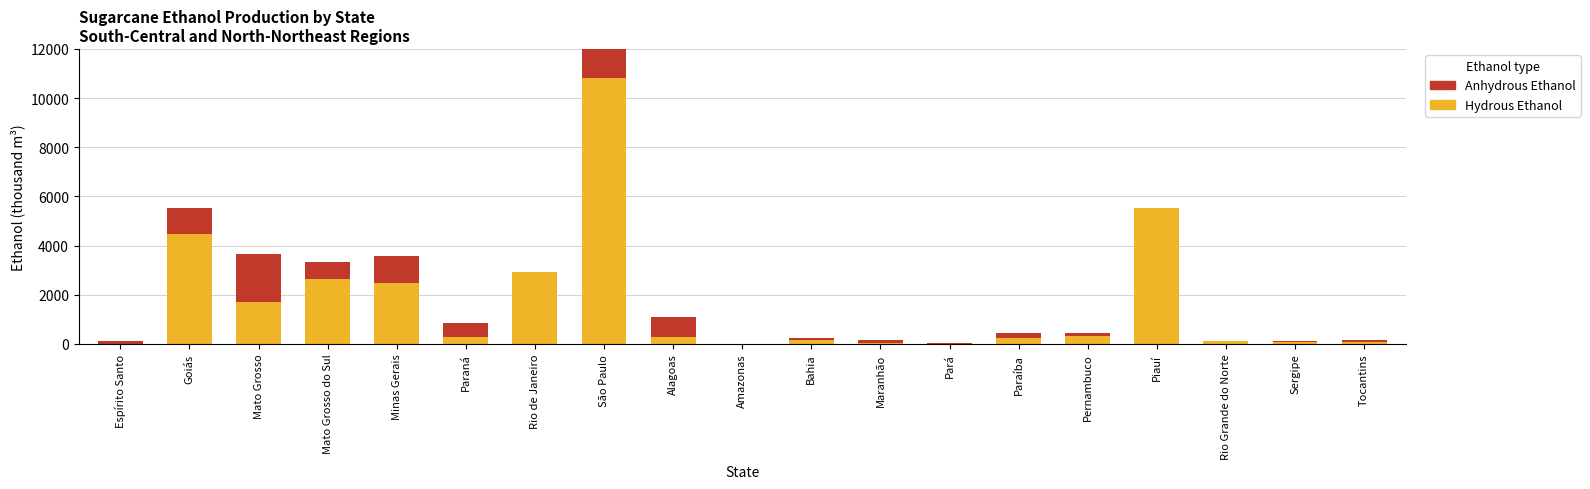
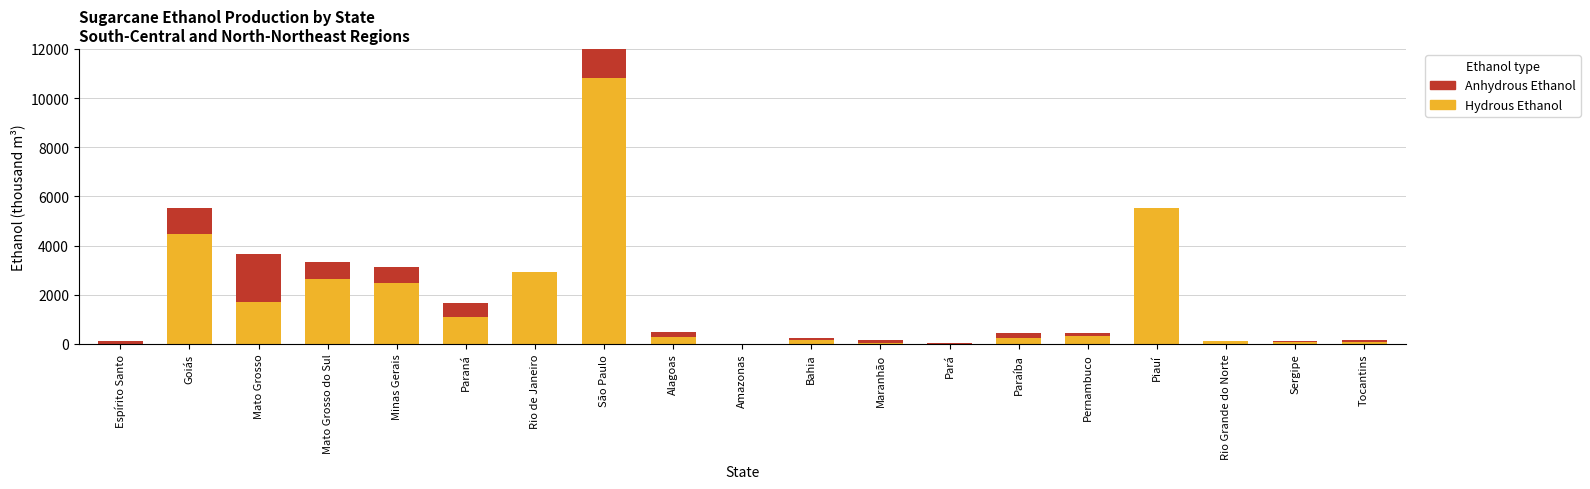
Anhydrous Ethanol, Minas Gerais: 1100 -> 600
Hydrous Ethanol, Paraná: 300 -> 1100
Anhydrous Ethanol, Alagoas: 800 -> 200
